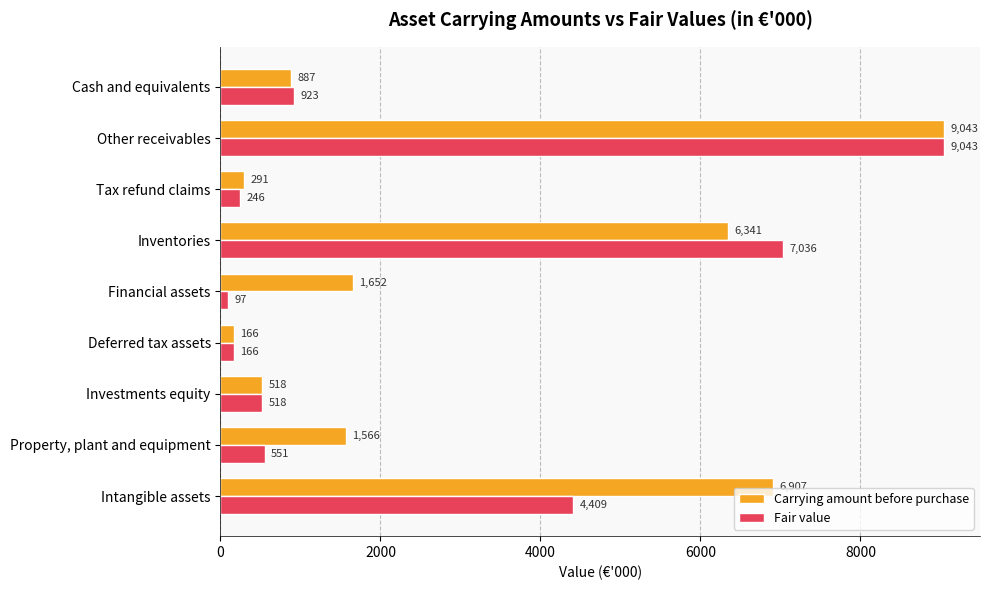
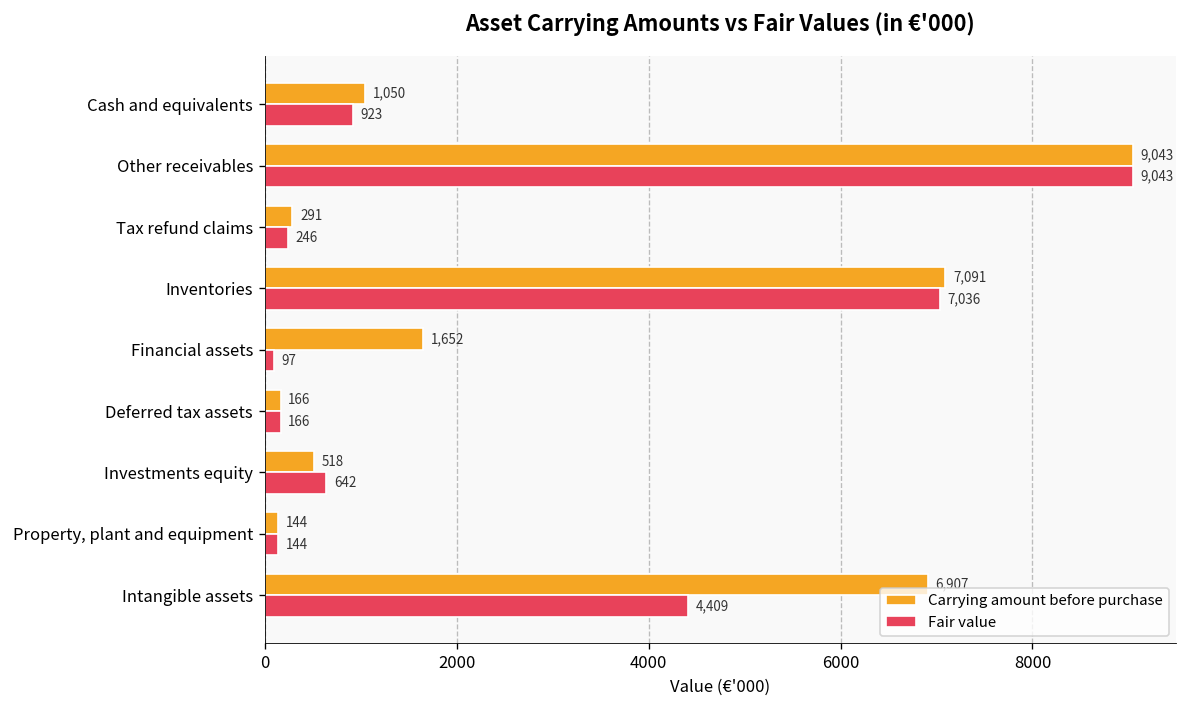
Carrying amount before purchase, Cash and equivalents: 887 -> 1,050
Carrying amount before purchase, Inventories: 6,341 -> 7,091
Fair value, Investments equity: 518 -> 642
Carrying amount before purchase, Property, plant and equipment: 1,566 -> 144
Fair value, Property, plant and equipment: 551 -> 144
